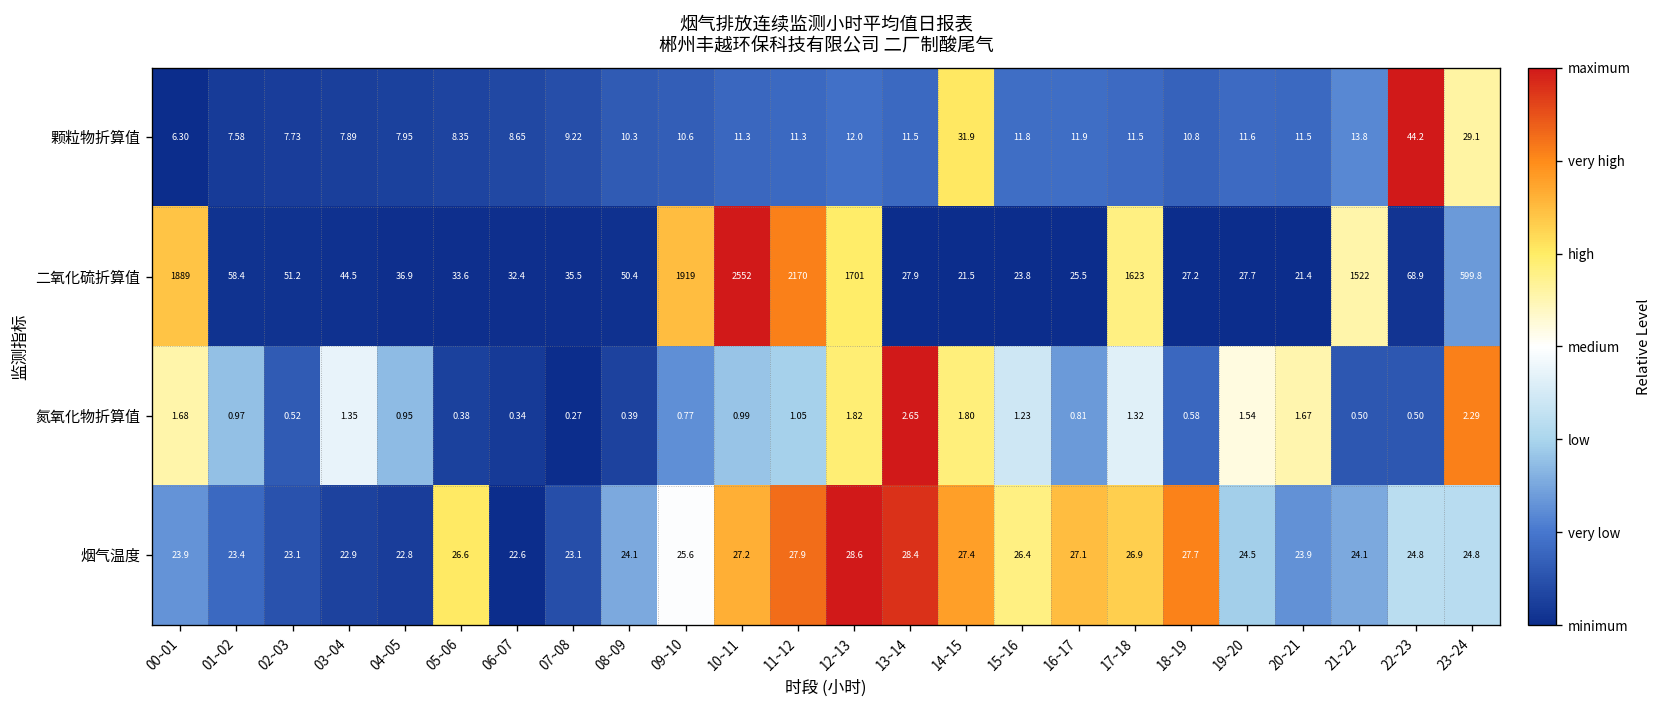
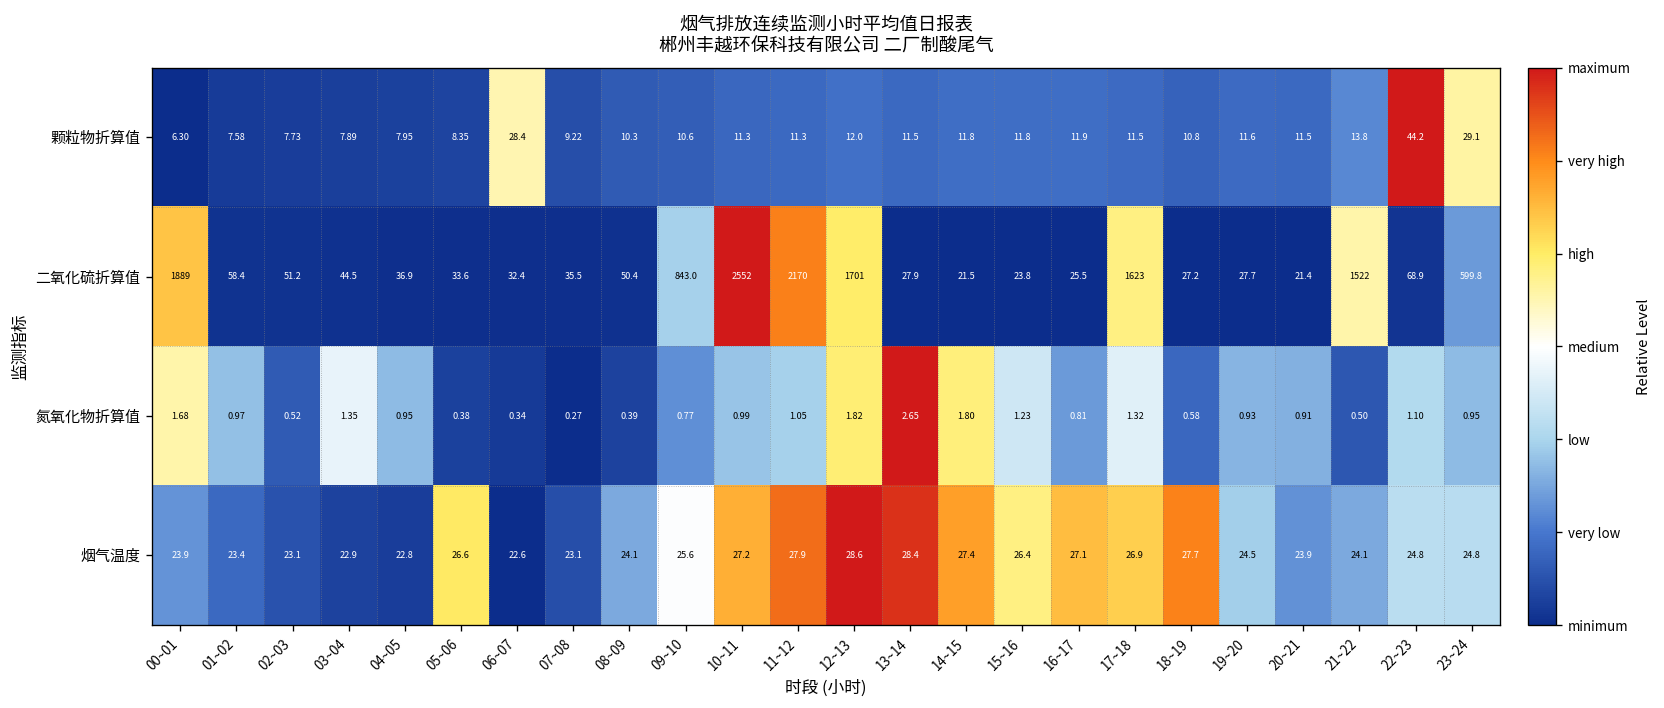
颗粒物折算值, 06~07: 8.65 -> 28.4
颗粒物折算值, 14~15: 31.9 -> 11.8
二氧化硫折算值, 09~10: 1919 -> 843.0
氮氧化物折算值, 19~20: 1.54 -> 0.93
氮氧化物折算值, 20~21: 1.67 -> 0.91
氮氧化物折算值, 22~23: 0.50 -> 1.10
氮氧化物折算值, 23~24: 2.29 -> 0.95
